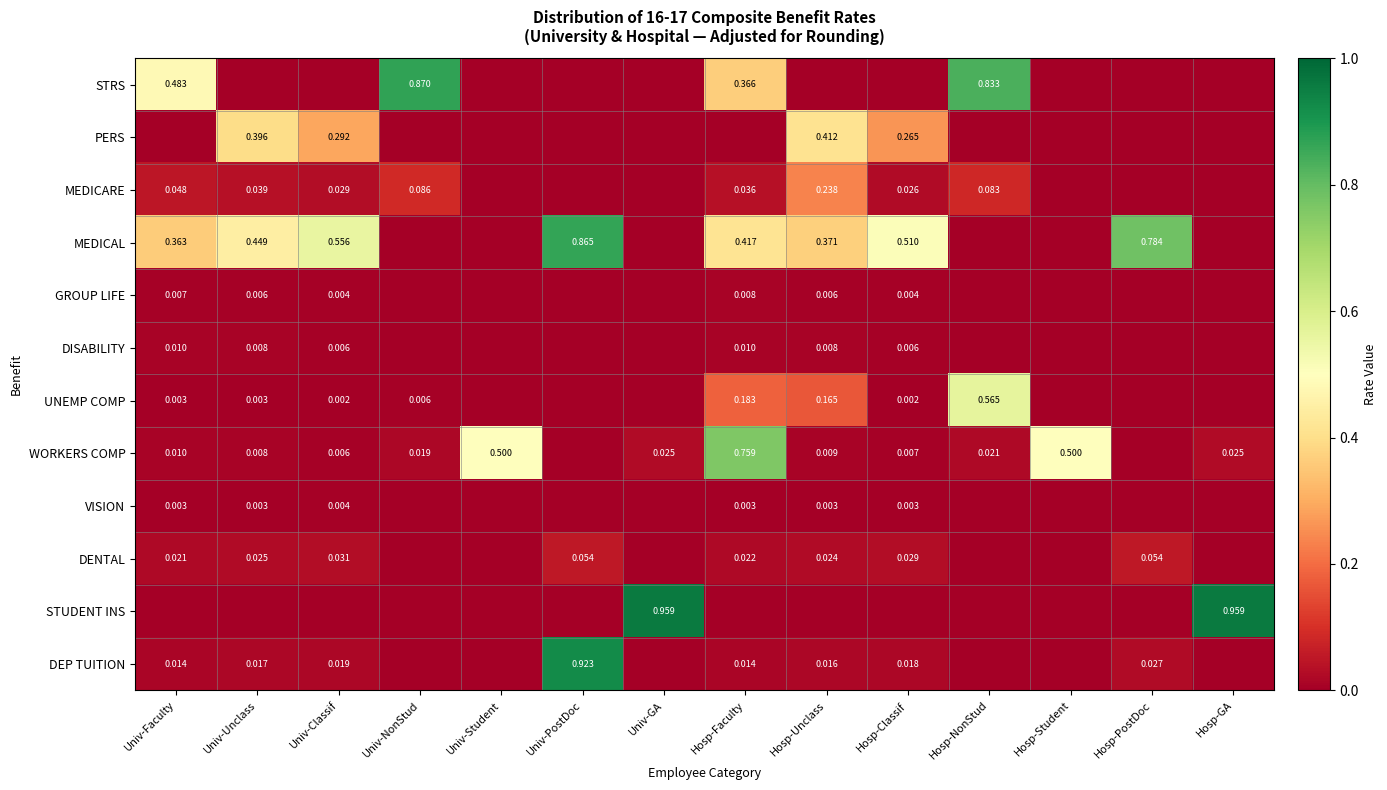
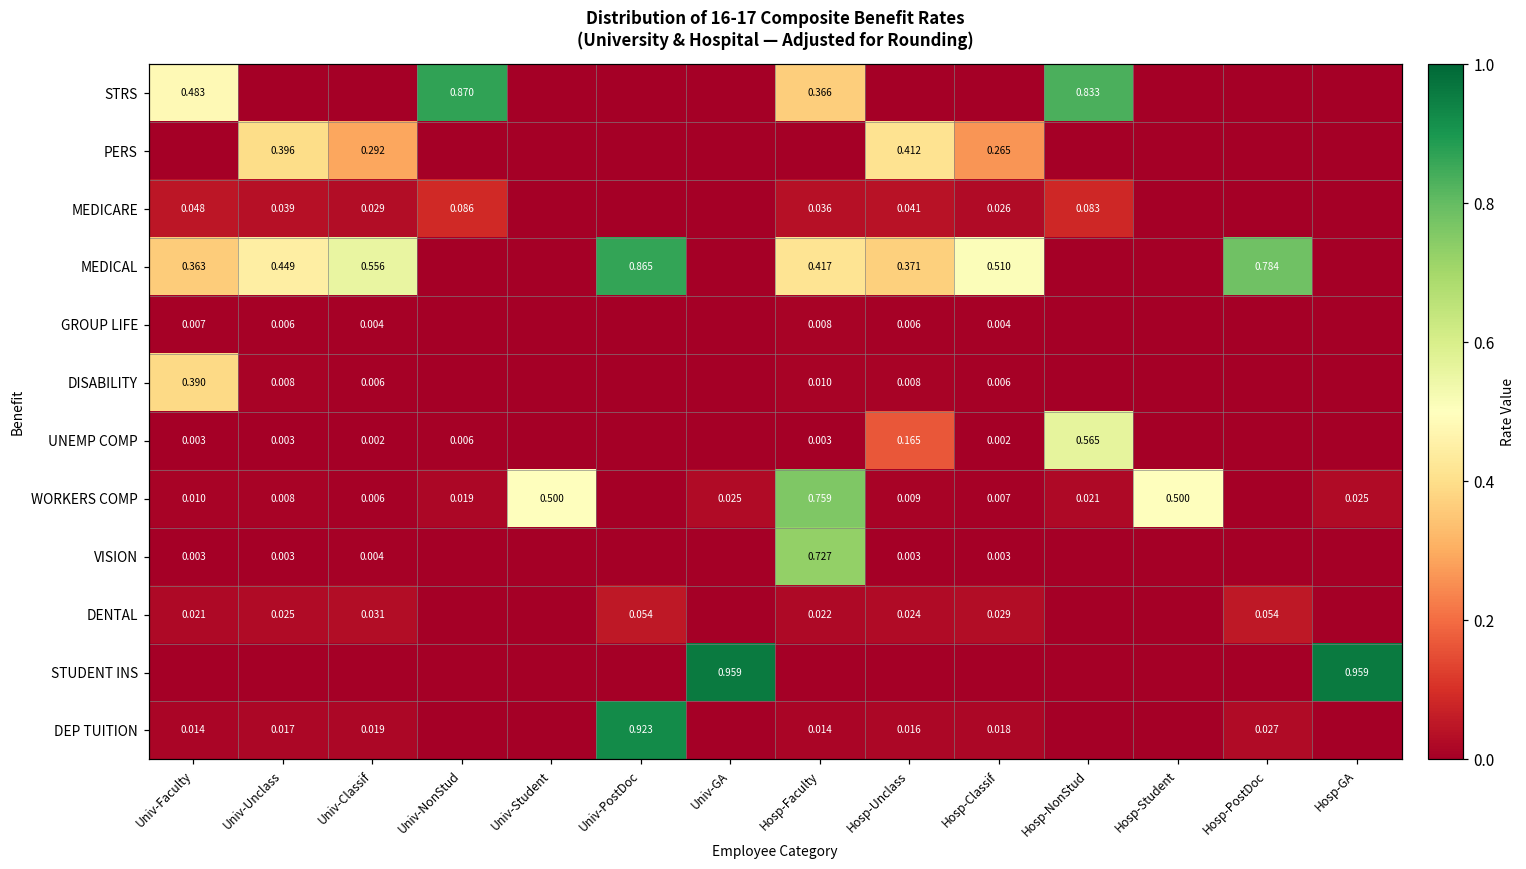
MEDICARE, Hosp-Unclass: 0.238 -> 0.041
DISABILITY, Univ-Faculty: 0.010 -> 0.390
UNEMP COMP, Hosp-Faculty: 0.183 -> 0.003
VISION, Hosp-Faculty: 0.003 -> 0.727
